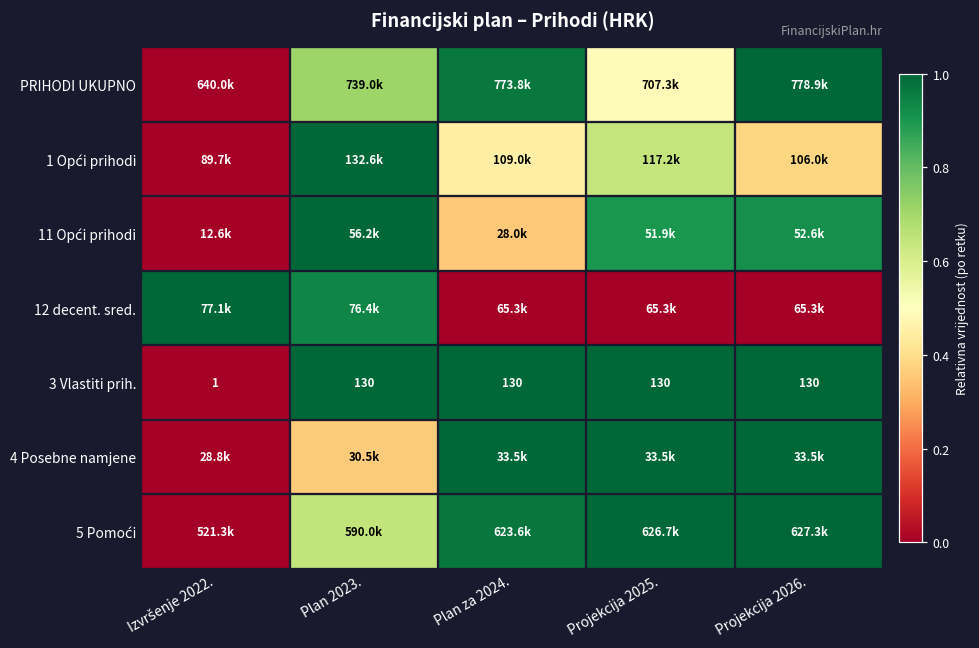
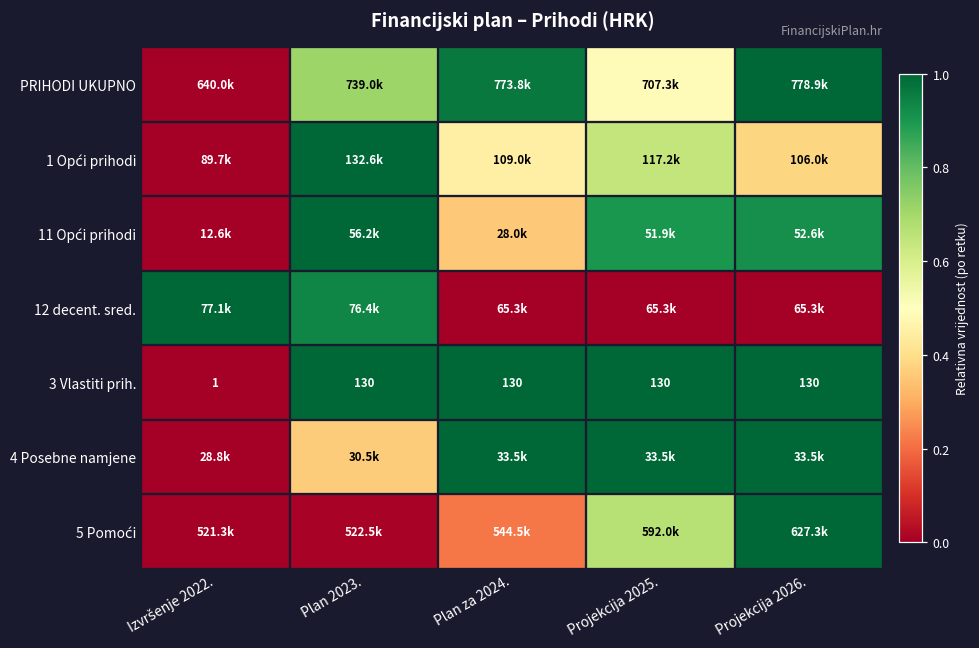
5 Pomoći, Plan 2023.: 590.0k -> 522.5k
5 Pomoći, Plan za 2024.: 623.6k -> 544.5k
5 Pomoći, Projekcija 2025.: 626.7k -> 592.0k
